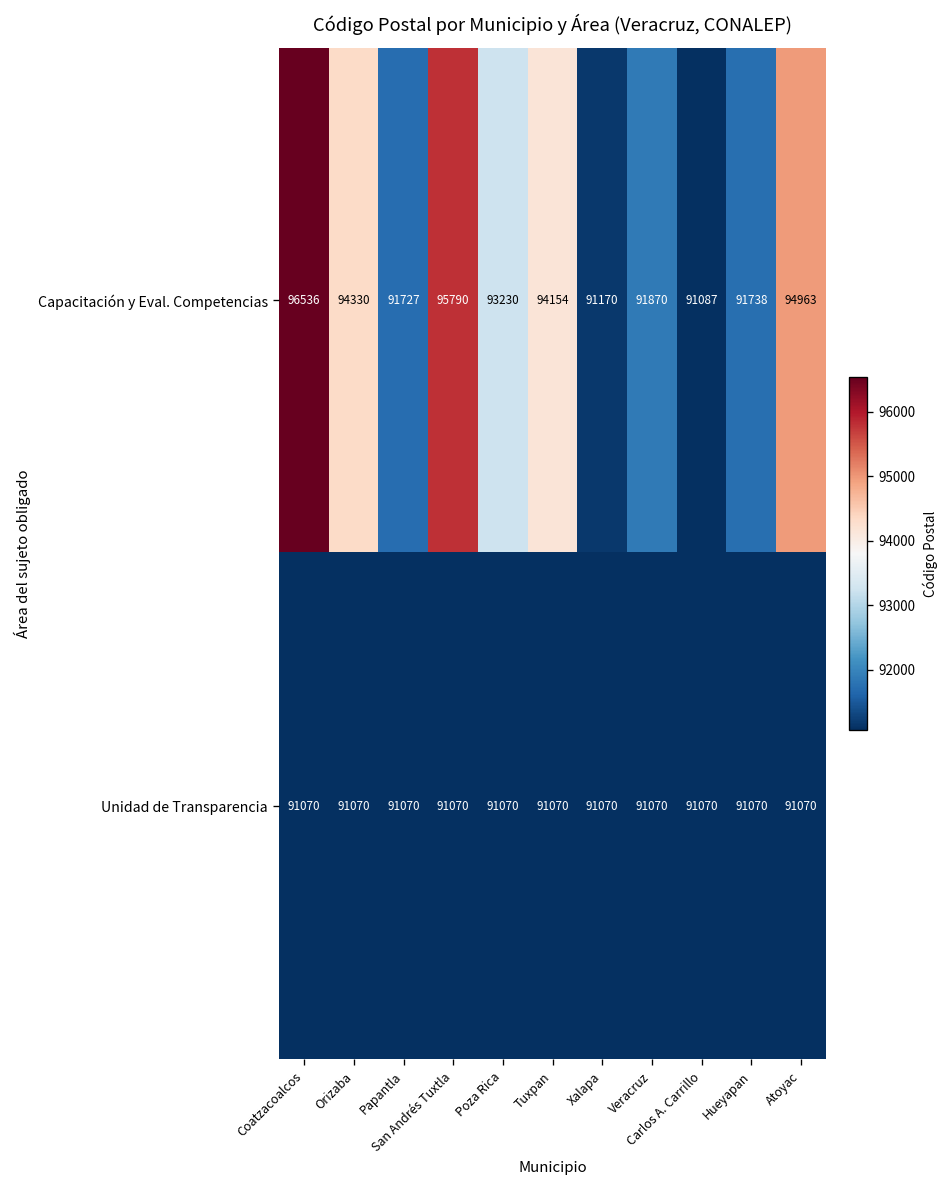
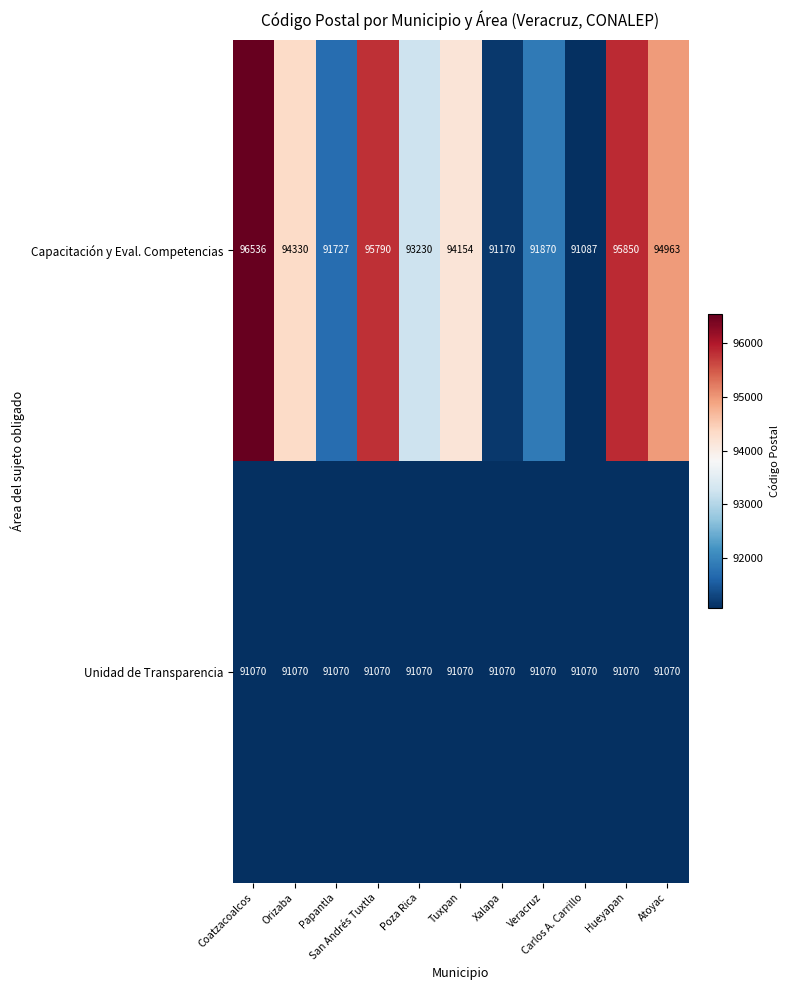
Capacitación y Eval. Competencias, Hueyapan: 91738 -> 95850
